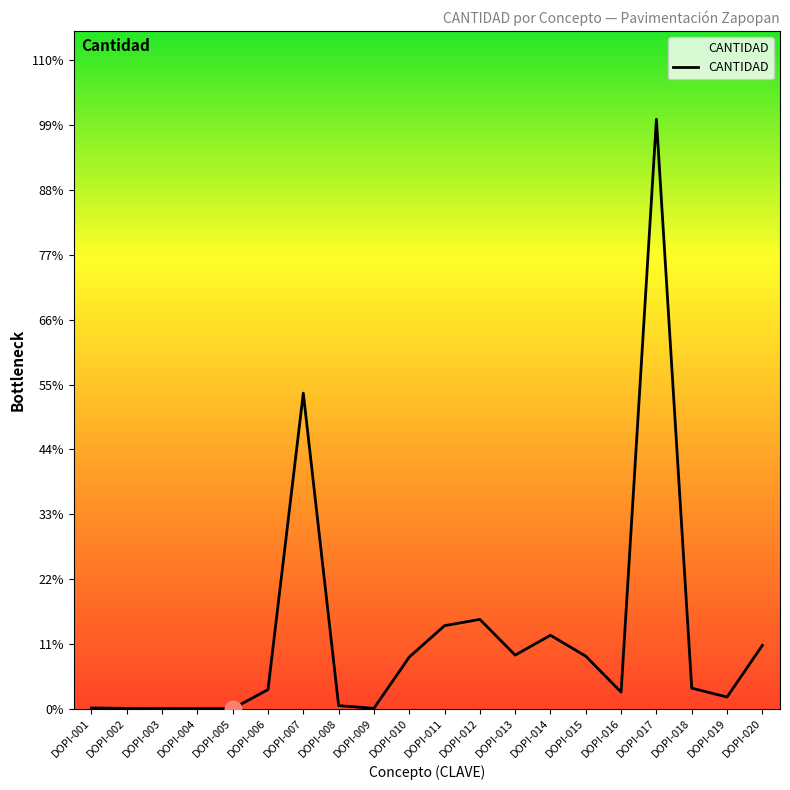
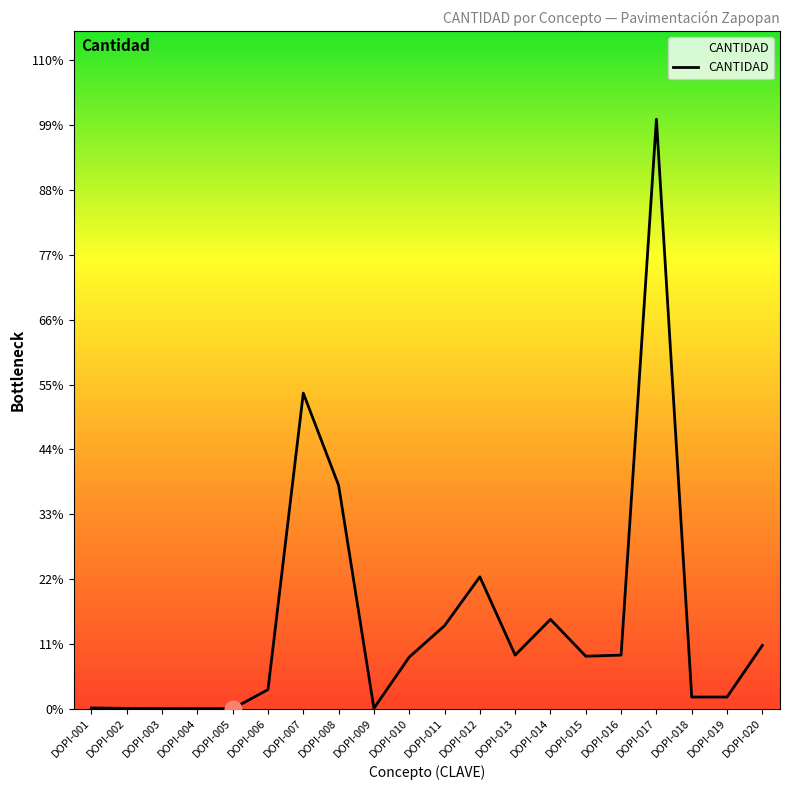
CANTIDAD, DOPI-008: 1% -> 38%
CANTIDAD, DOPI-012: 15% -> 22%
CANTIDAD, DOPI-014: 12% -> 15%
CANTIDAD, DOPI-016: 3% -> 9%
CANTIDAD, DOPI-018: 3% -> 2%
